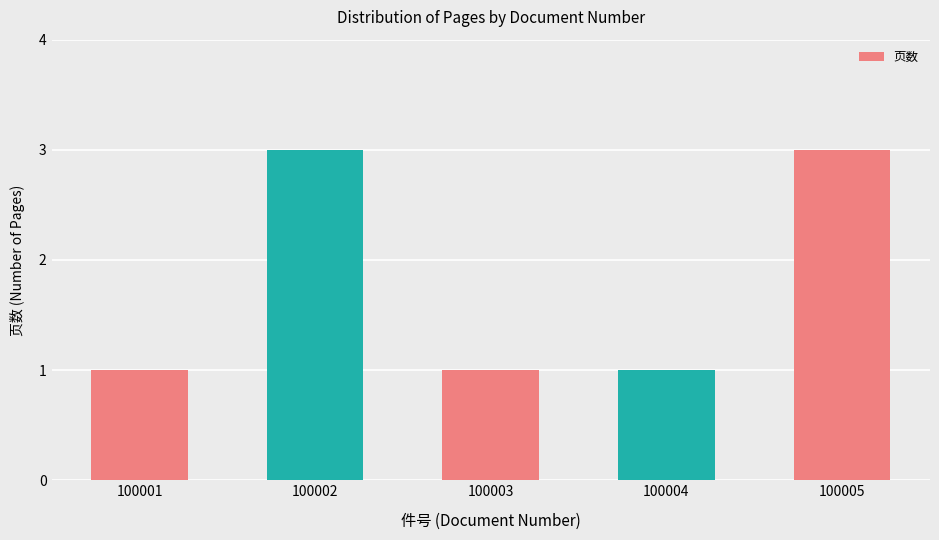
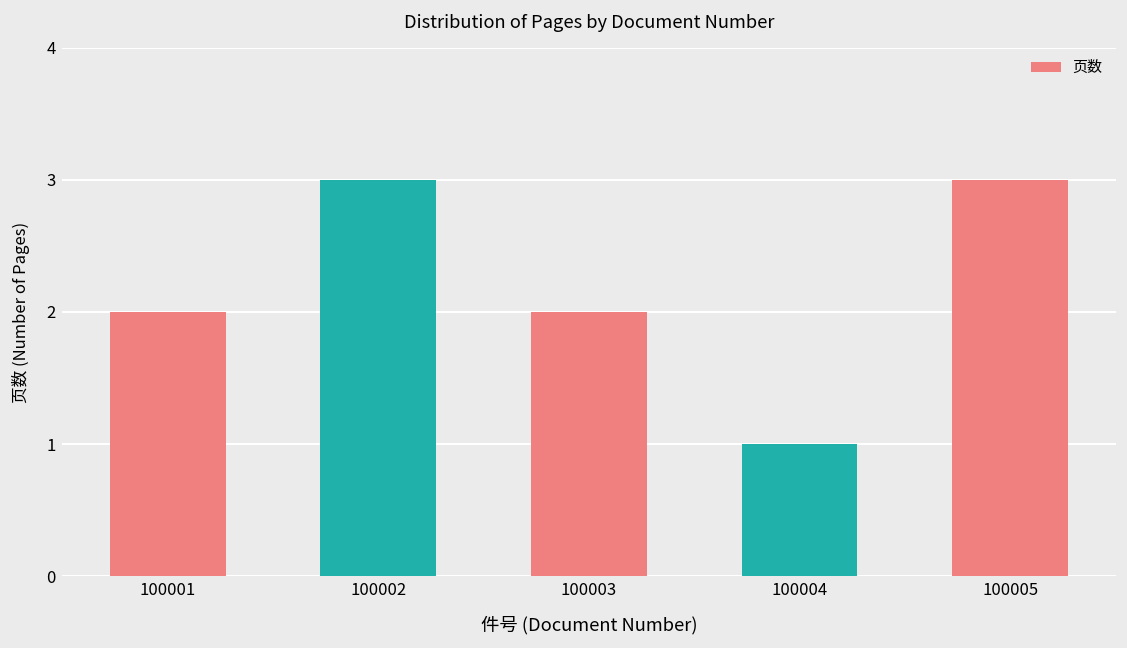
100001: 1 -> 2
100003: 1 -> 2
